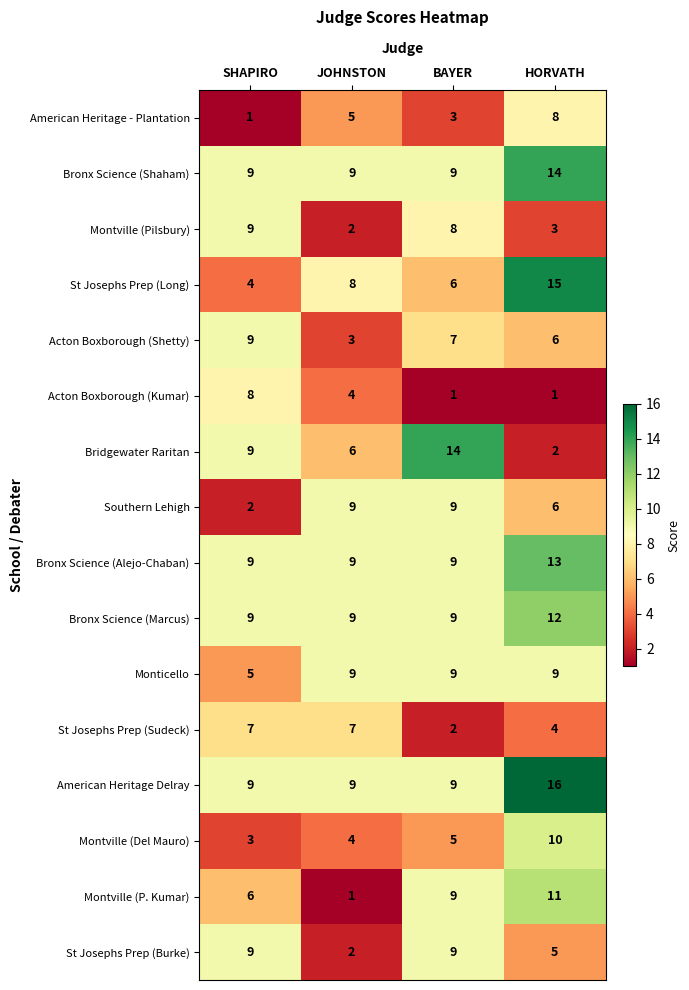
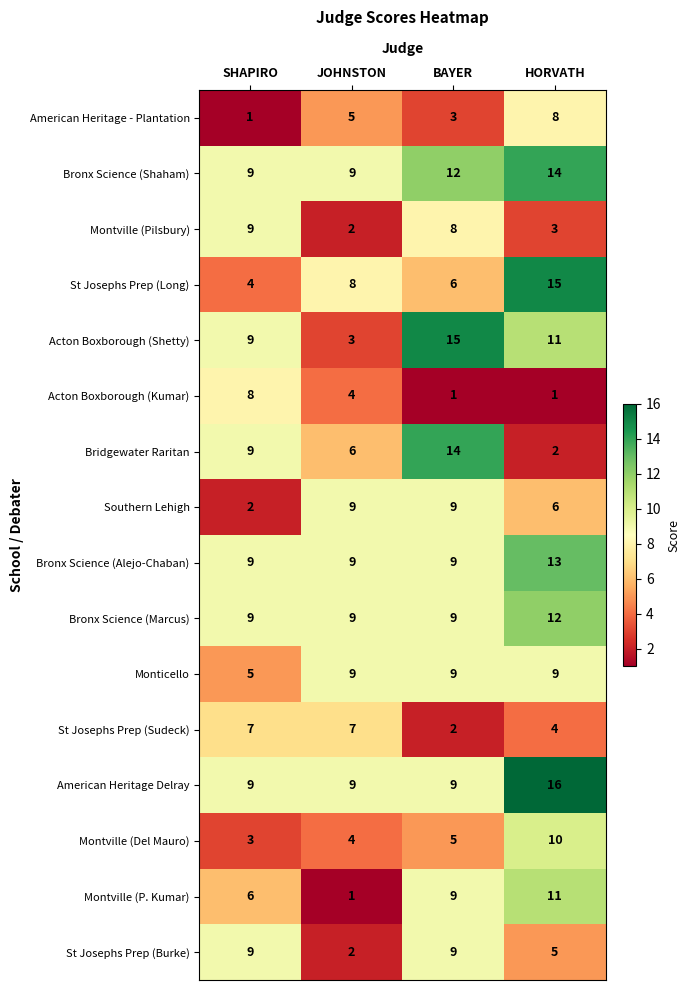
Bronx Science (Shaham), BAYER: 9 -> 12
Acton Boxborough (Shetty), BAYER: 7 -> 15
Acton Boxborough (Shetty), HORVATH: 6 -> 11
